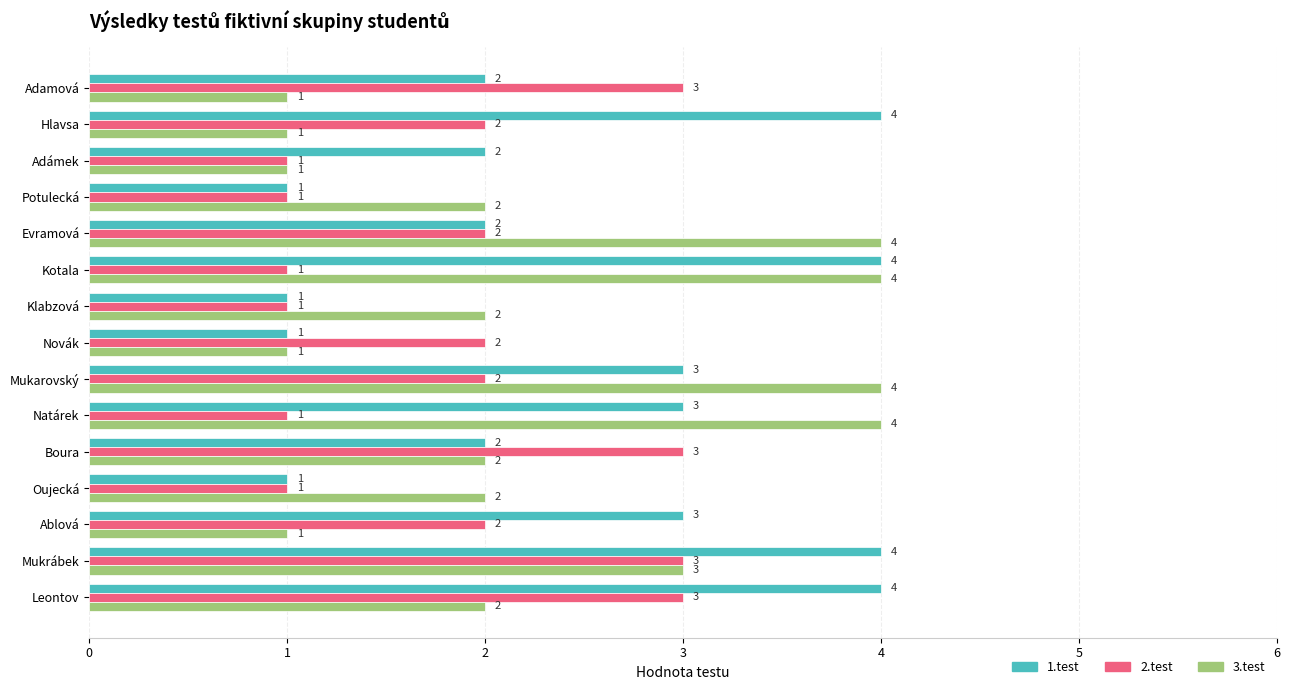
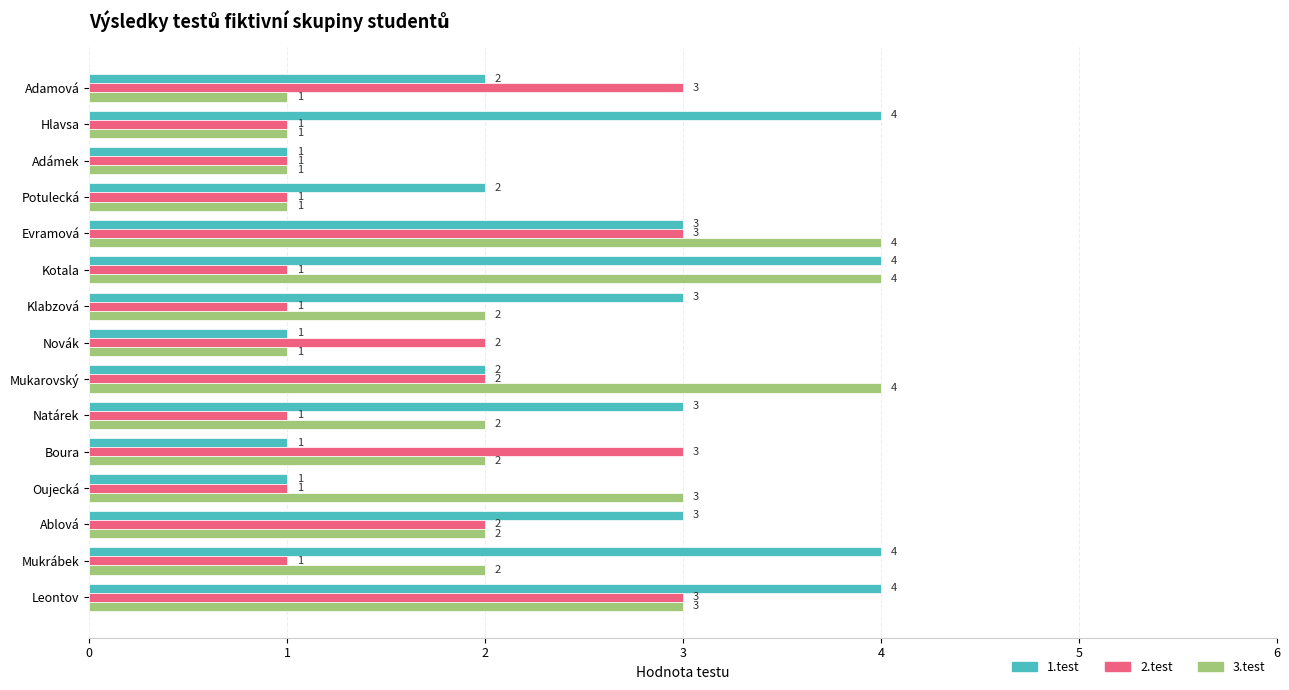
2.test, Hlavsa: 2 -> 1
1.test, Adámek: 2 -> 1
1.test, Potulecká: 1 -> 2
3.test, Potulecká: 2 -> 1
1.test, Evramová: 2 -> 3
2.test, Evramová: 2 -> 3
1.test, Klabzová: 1 -> 3
1.test, Mukarovský: 3 -> 2
3.test, Natárek: 4 -> 2
1.test, Boura: 2 -> 1
3.test, Oujecká: 2 -> 3
3.test, Ablová: 1 -> 2
2.test, Mukrábek: 3 -> 1
3.test, Mukrábek: 3 -> 2
3.test, Leontov: 2 -> 3
